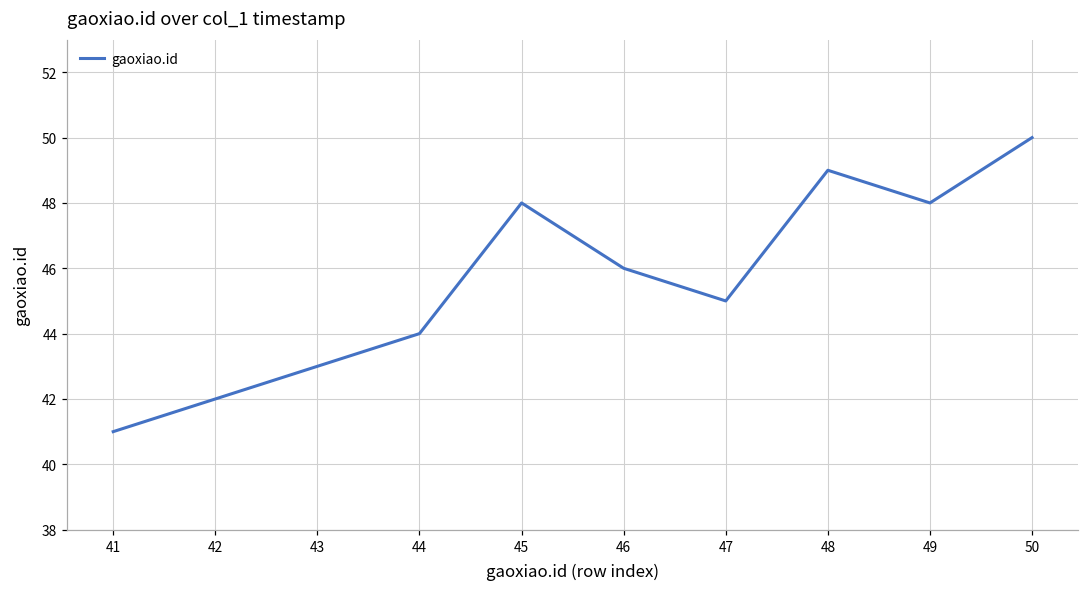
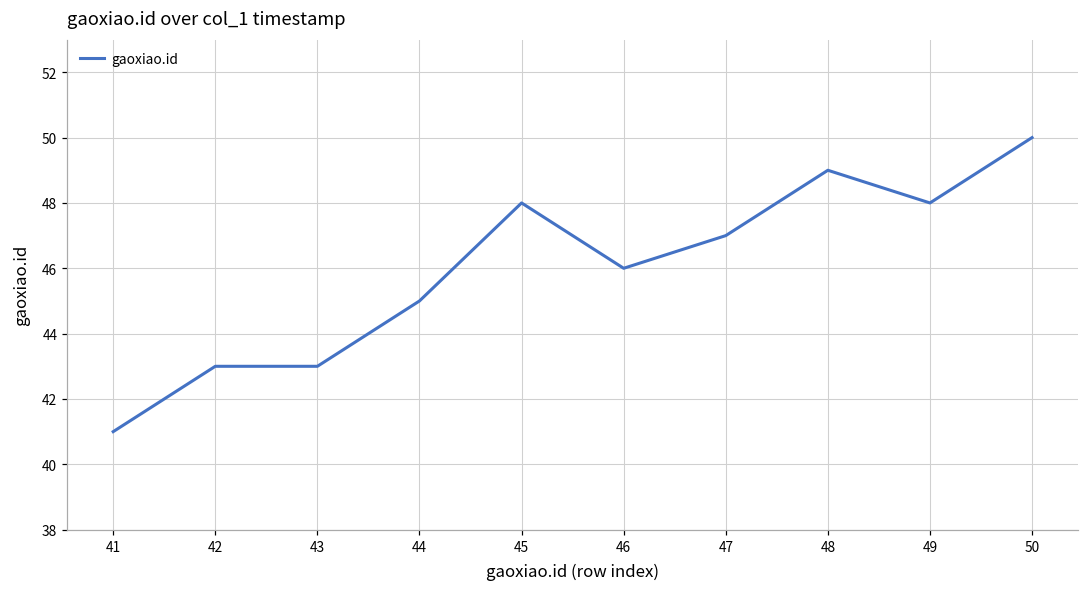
42: 42 -> 43
44: 44 -> 45
47: 45 -> 47
